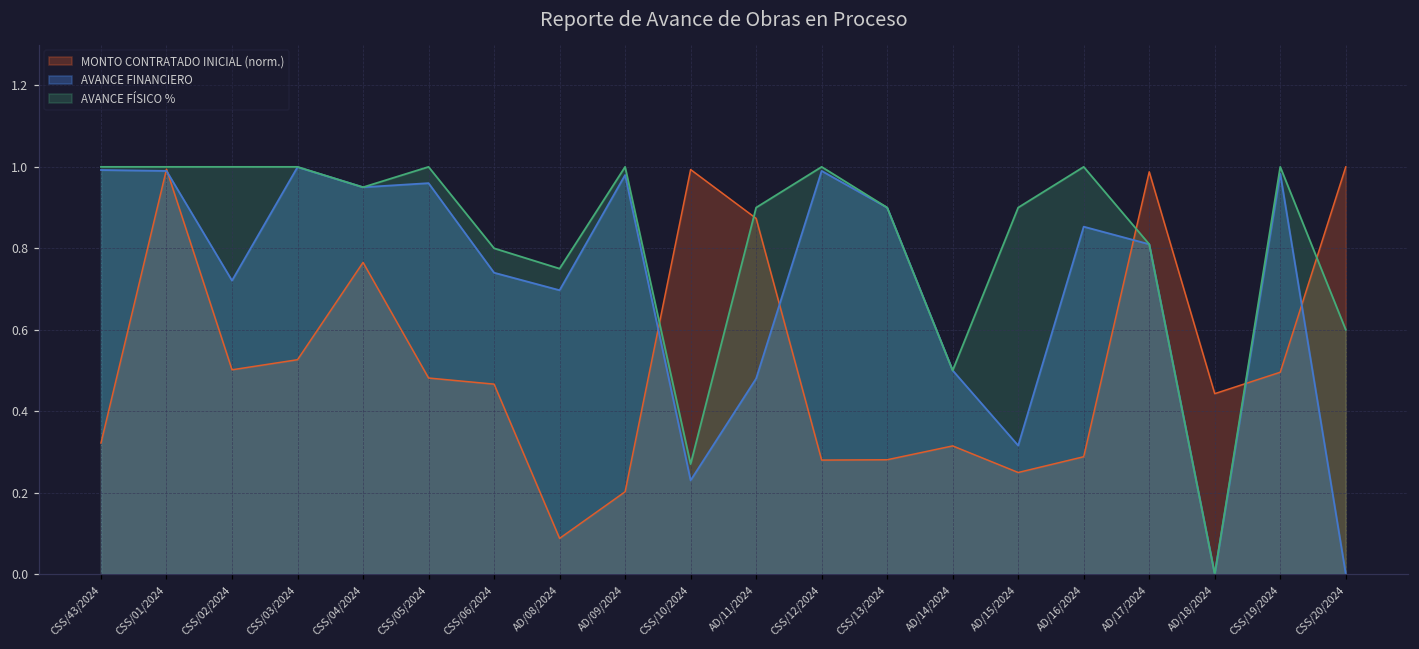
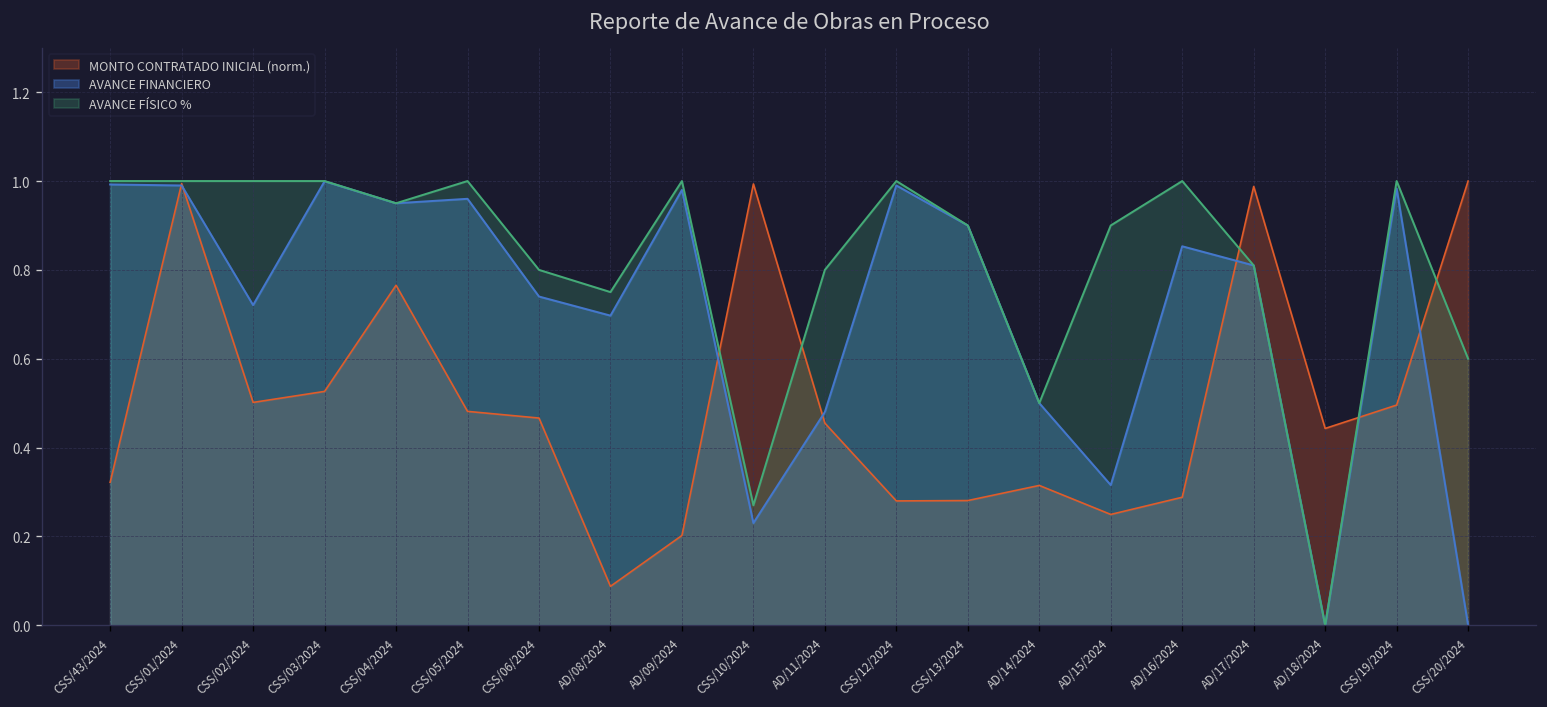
MONTO CONTRATADO INICIAL (norm.), AD/11/2024: 0.87 -> 0.45
AVANCE FÍSICO %, AD/11/2024: 0.9 -> 0.8
